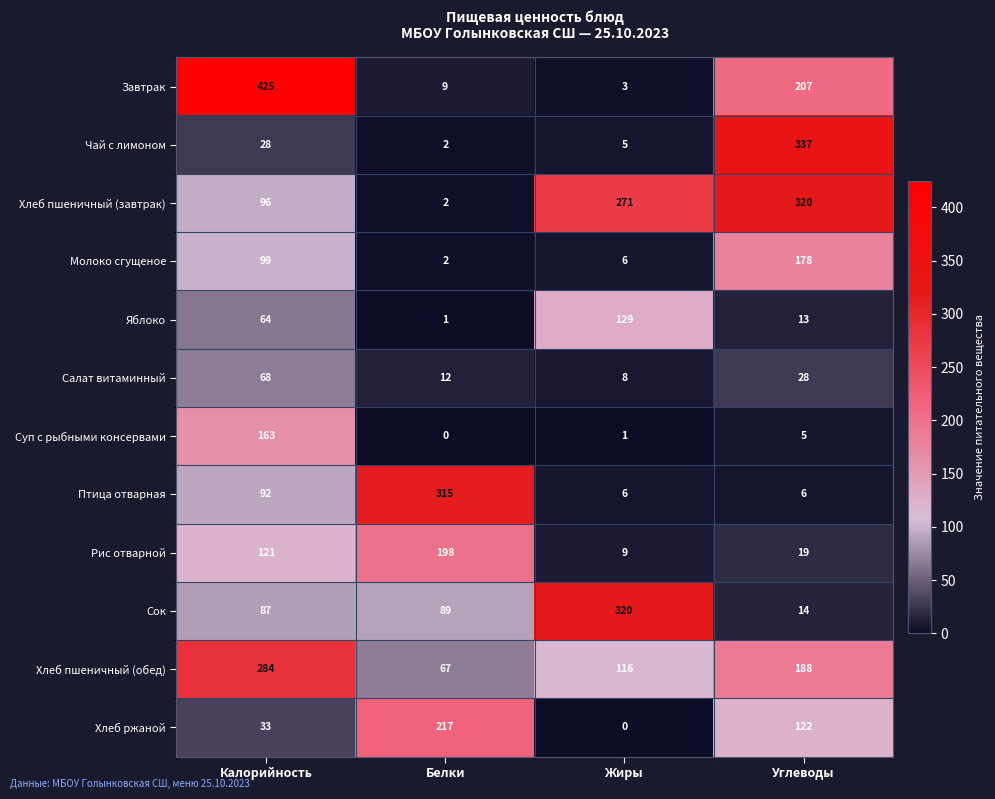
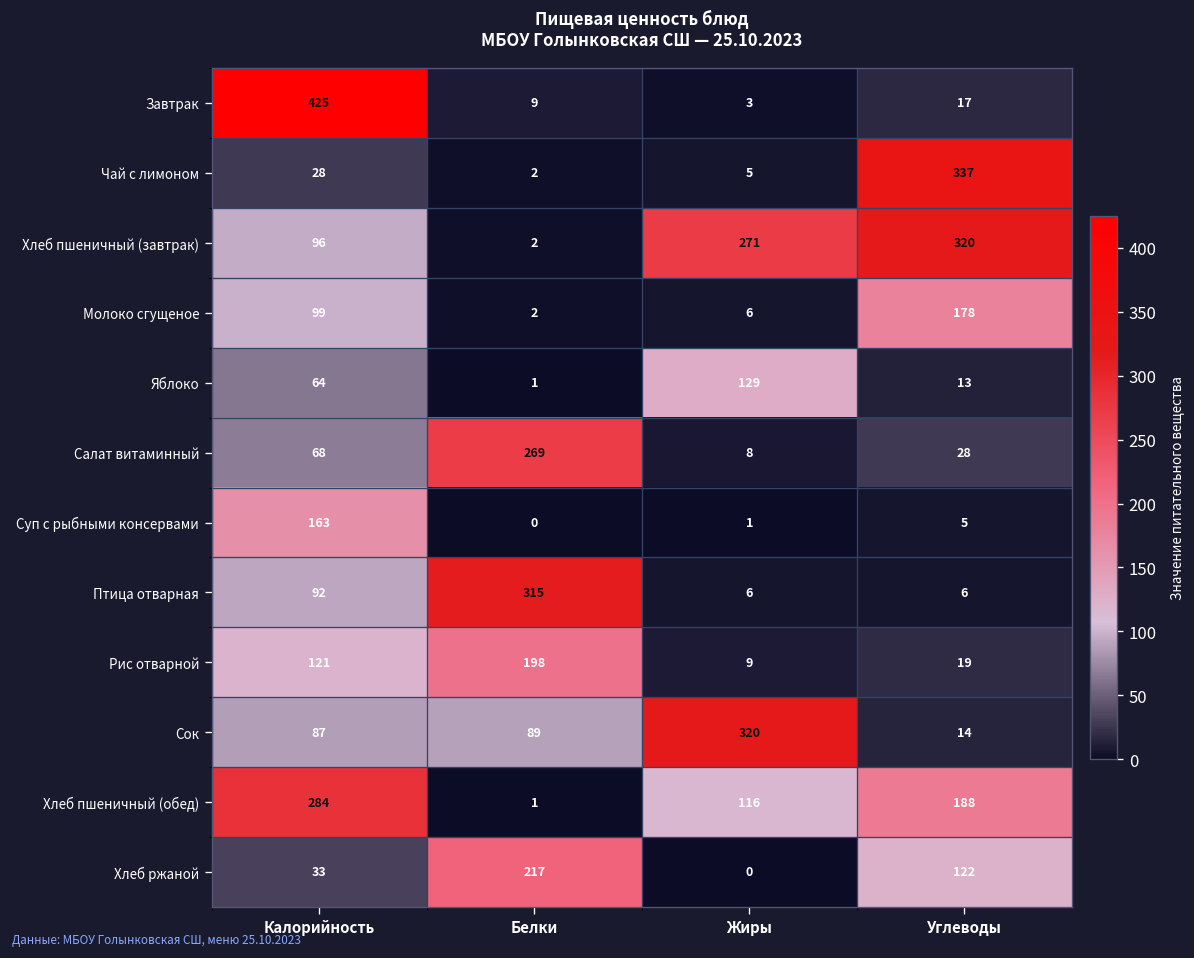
Завтрак, Углеводы: 207 -> 17
Салат витаминный, Белки: 12 -> 269
Хлеб пшеничный (обед), Белки: 67 -> 1
